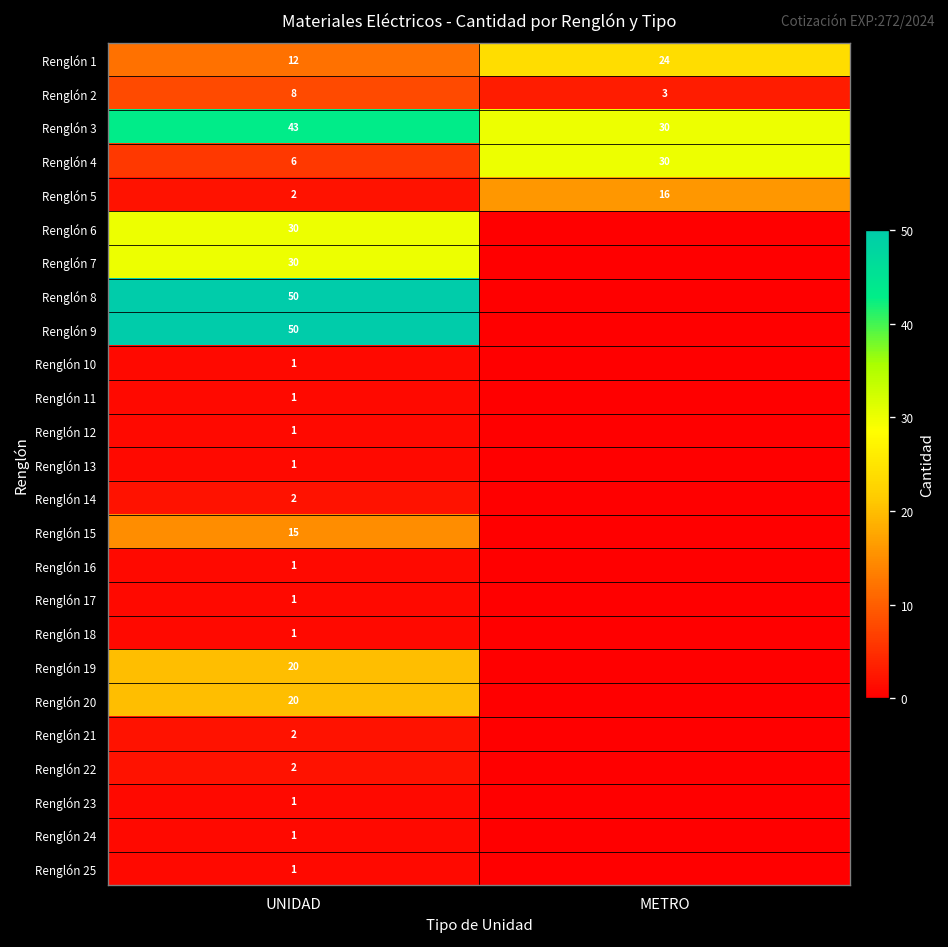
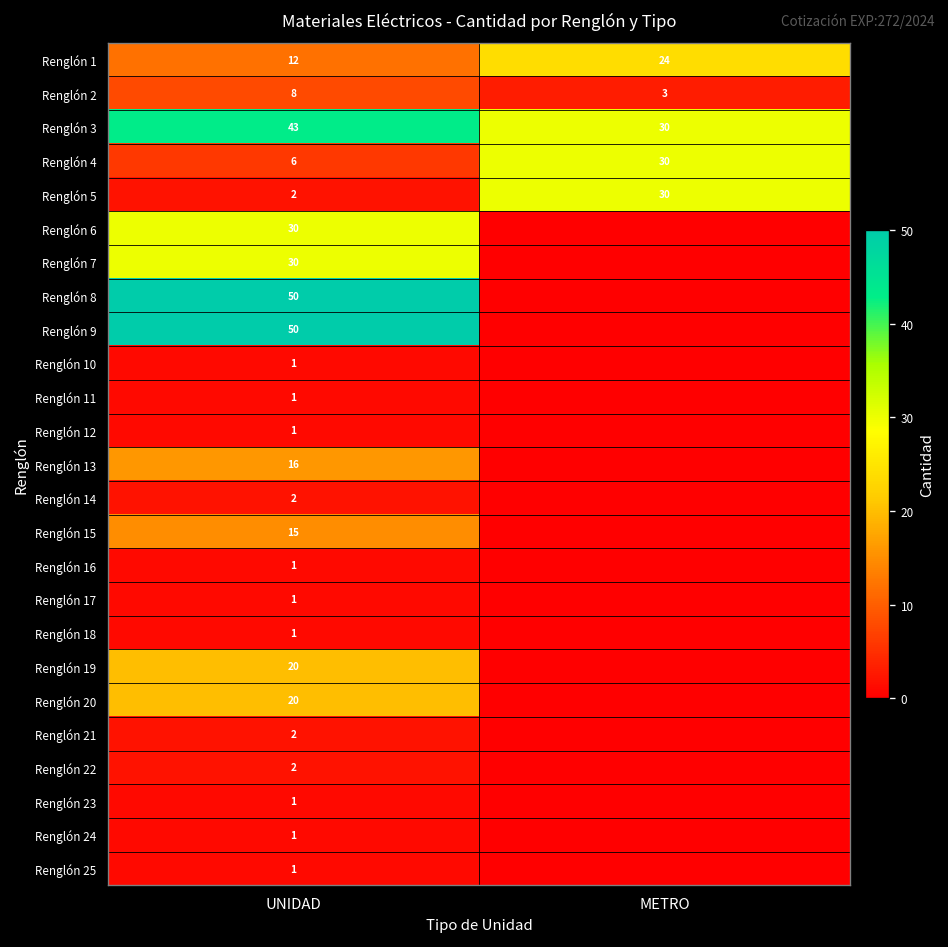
Renglón 5, METRO: 16 -> 30
Renglón 13, UNIDAD: 1 -> 16
